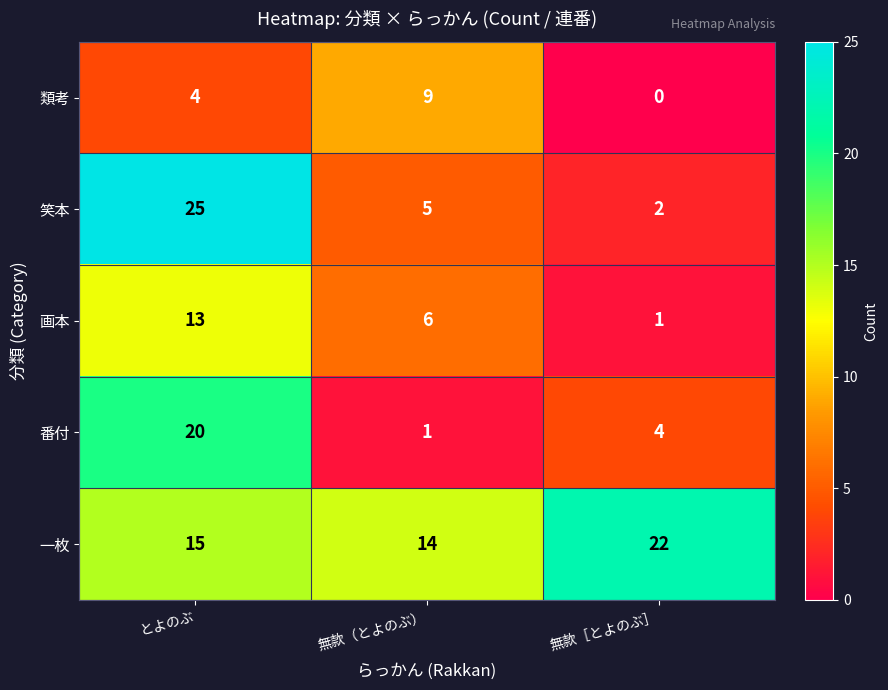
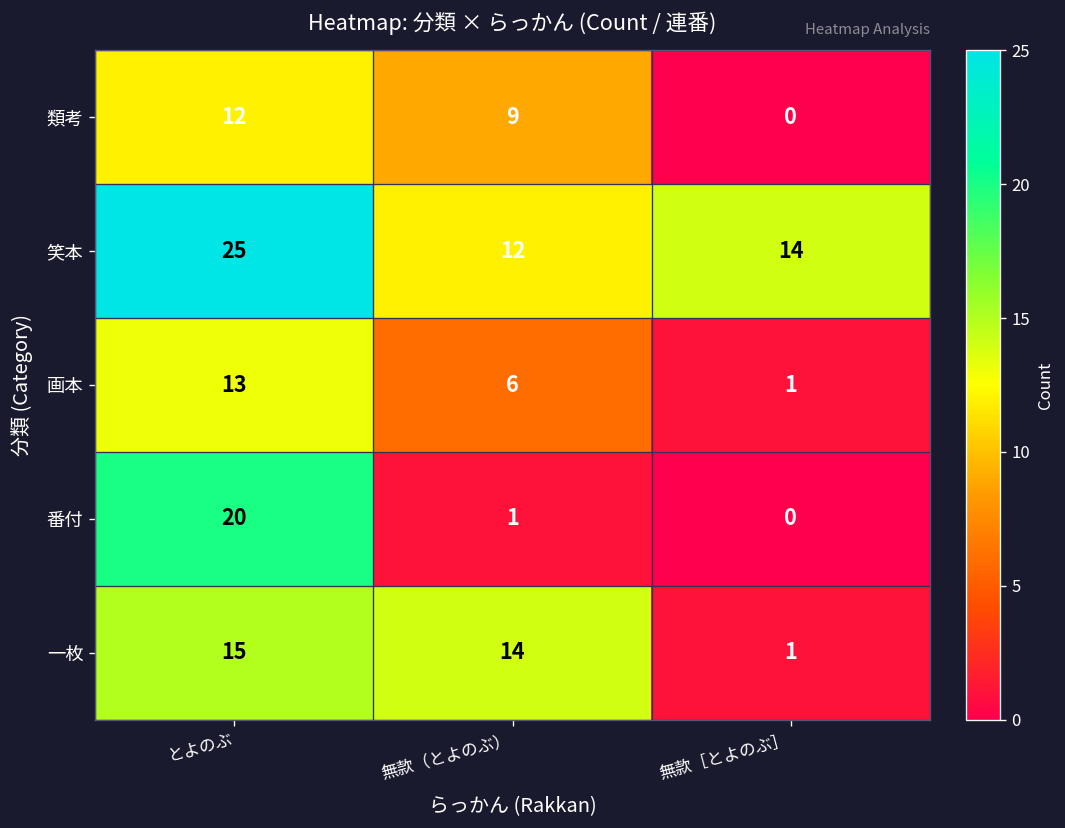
類考, とよのぶ: 4 -> 12
笑本, 無款（とよのぶ）: 5 -> 12
笑本, 無款［とよのぶ］: 2 -> 14
番付, 無款［とよのぶ］: 4 -> 0
一枚, 無款［とよのぶ］: 22 -> 1
